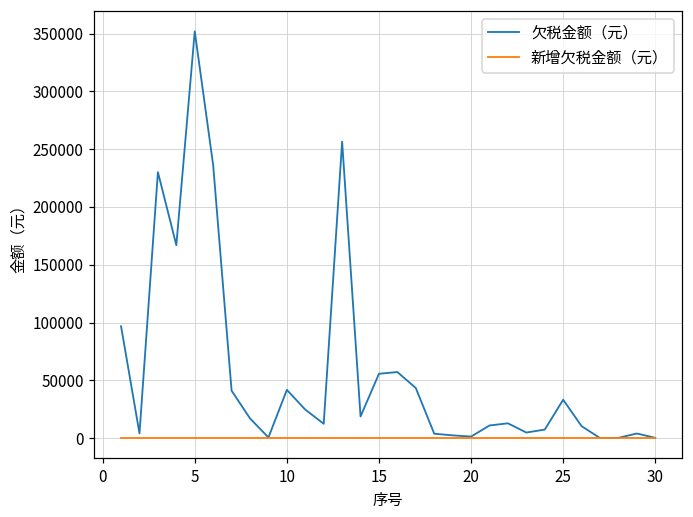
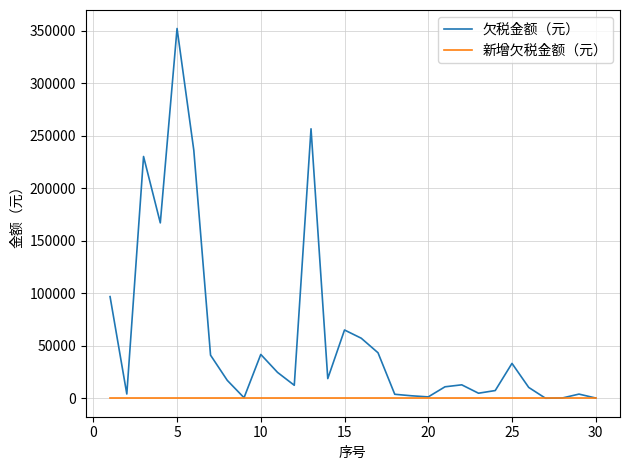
欠税金额（元）, 15: 56000 -> 65000
